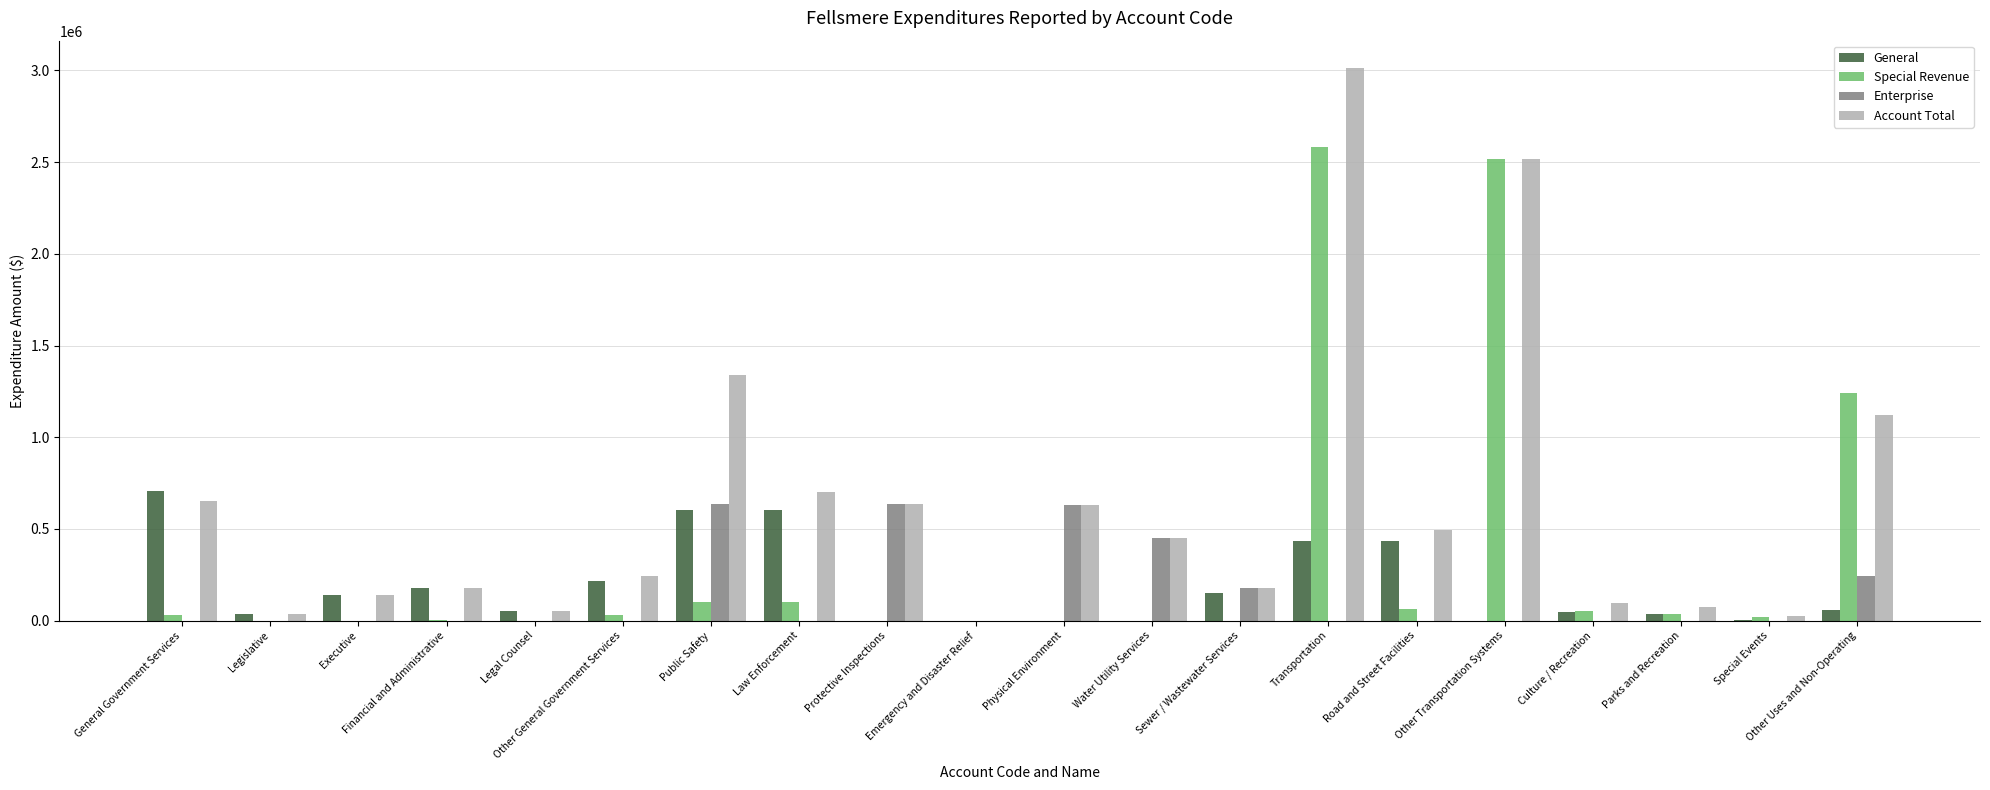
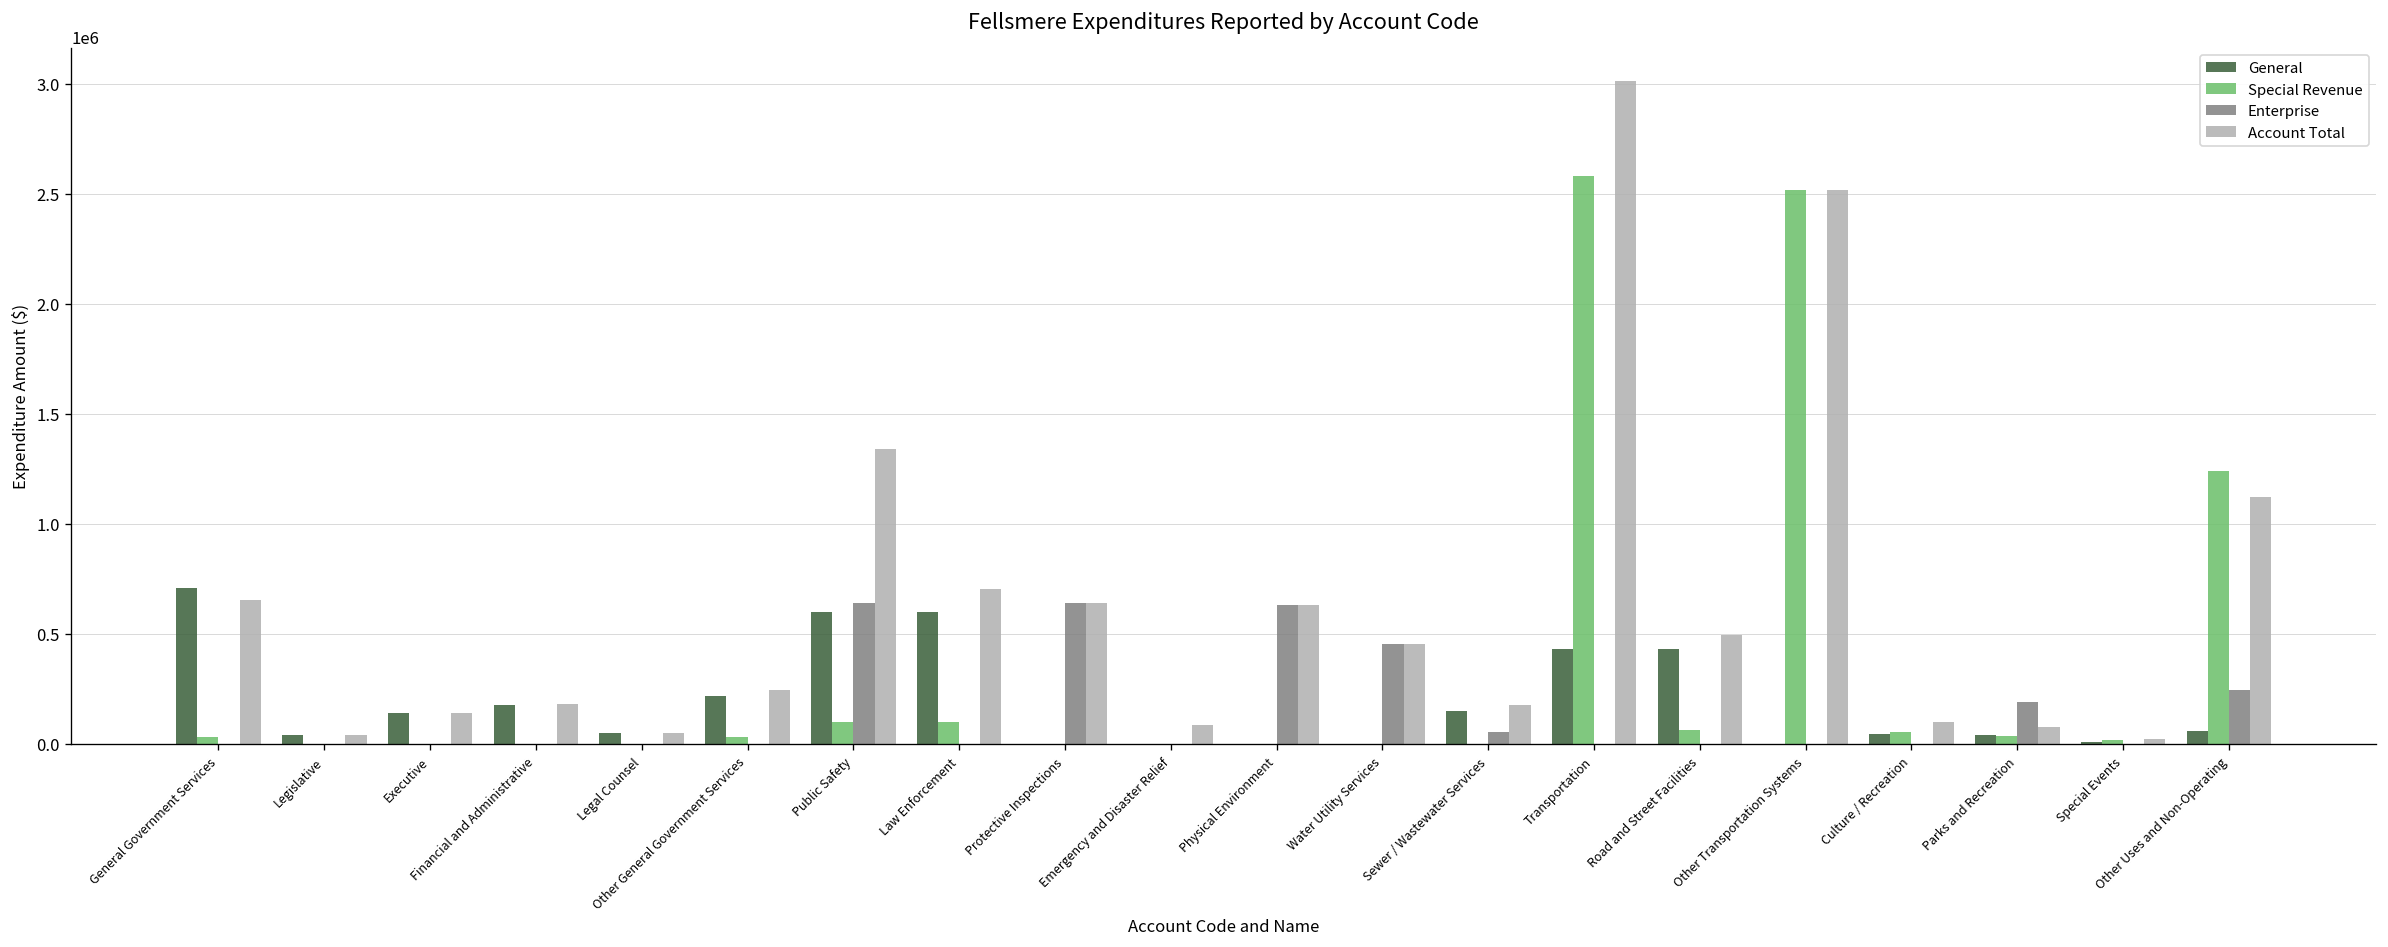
Account Total, Emergency and Disaster Relief: 0 -> 90000
Enterprise, Sewer / Wastewater Services: 180000 -> 60000
Enterprise, Parks and Recreation: 0 -> 190000
